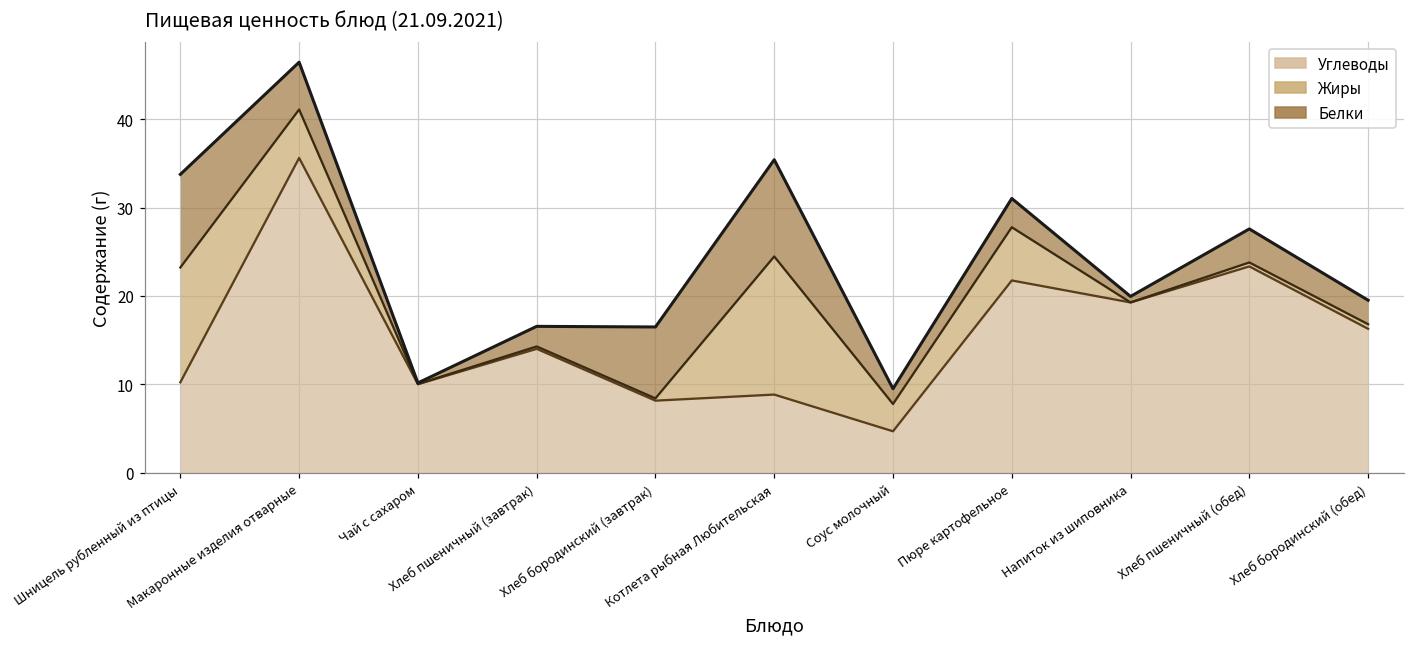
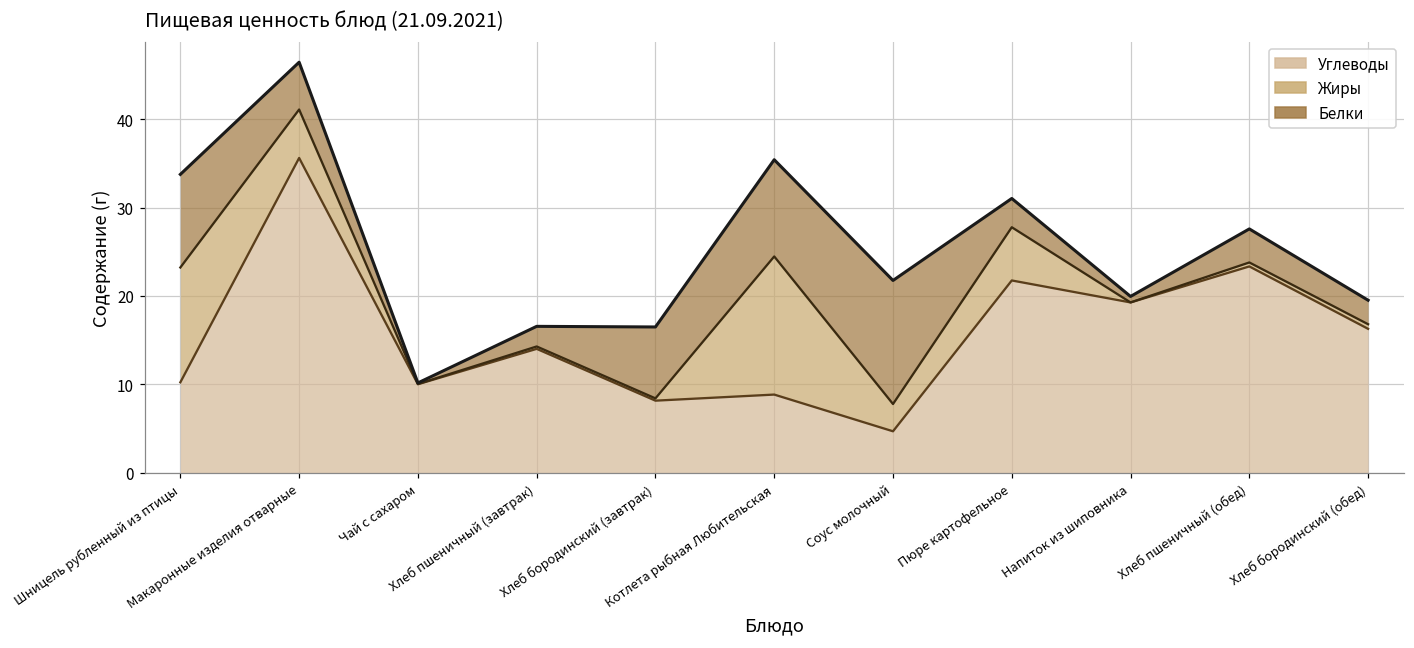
Белки, Соус молочный: 2 -> 14
